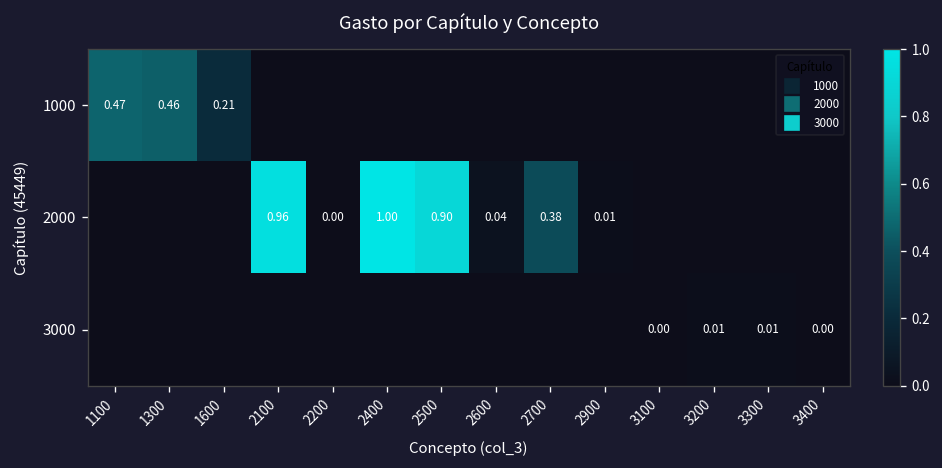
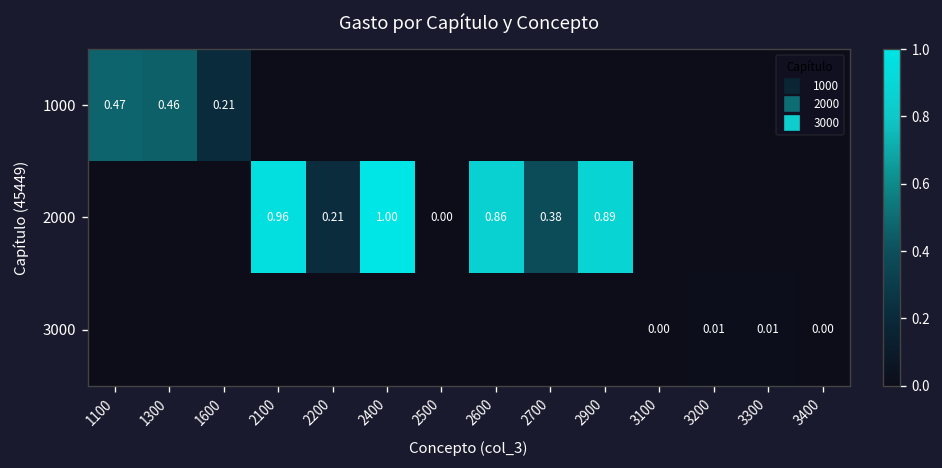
2000, 2200: 0.00 -> 0.21
2000, 2500: 0.90 -> 0.00
2000, 2600: 0.04 -> 0.86
2000, 2900: 0.01 -> 0.89
